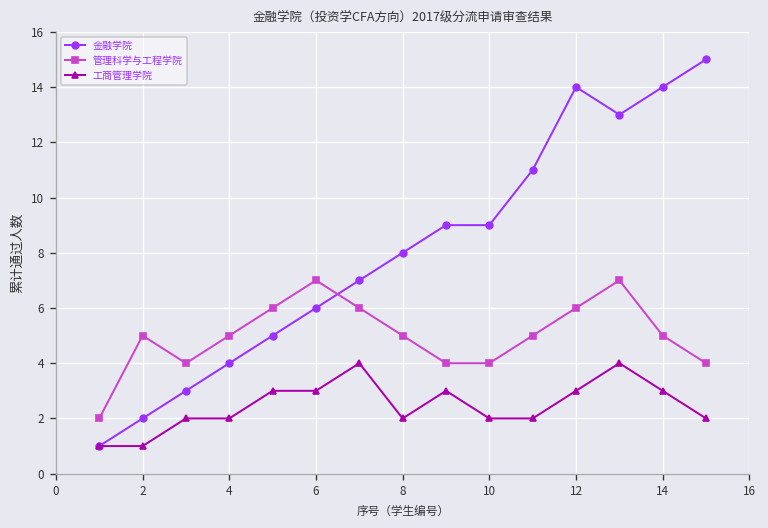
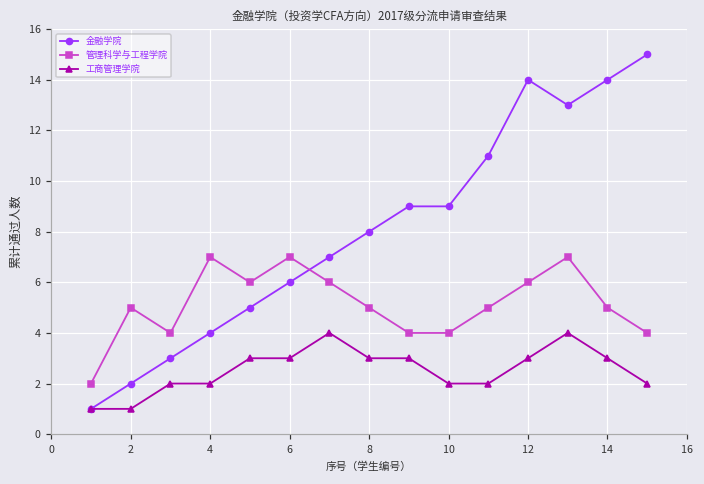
管理科学与工程学院, 4: 5 -> 7
工商管理学院, 8: 2 -> 3
